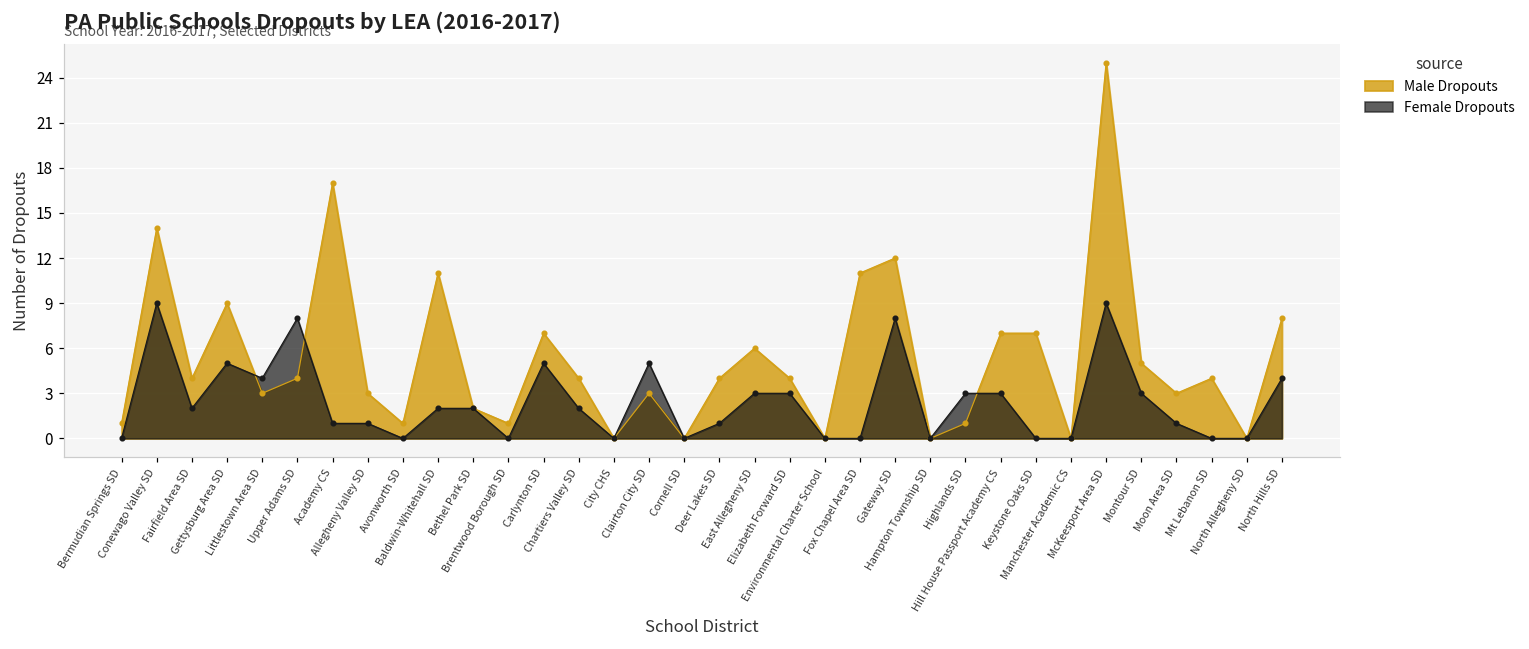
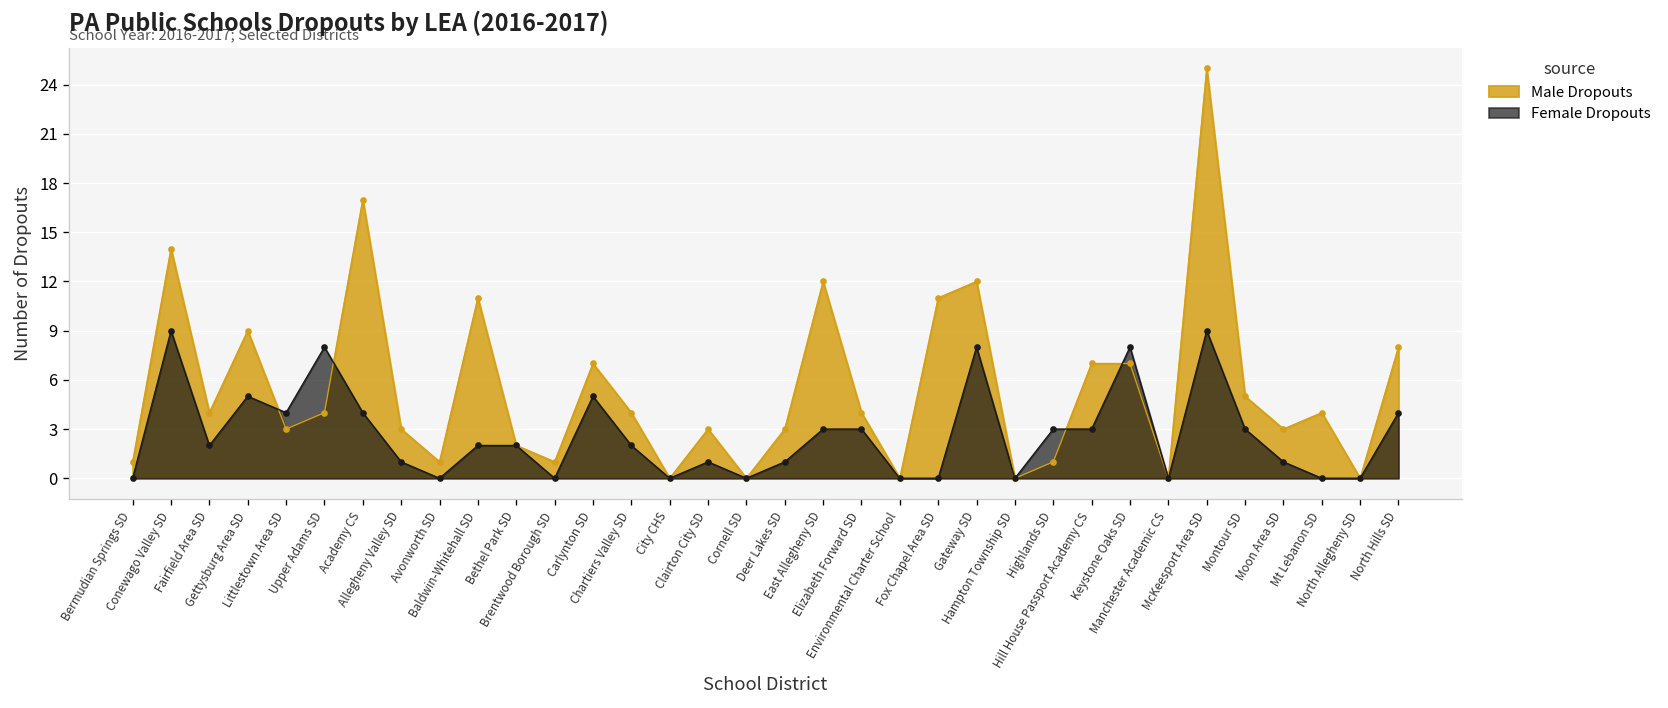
Female Dropouts, Academy CS: 1 -> 4
Female Dropouts, Clairton City SD: 5 -> 1
Male Dropouts, Deer Lakes SD: 4 -> 3
Male Dropouts, East Allegheny SD: 6 -> 12
Female Dropouts, Keystone Oaks SD: 0 -> 8
